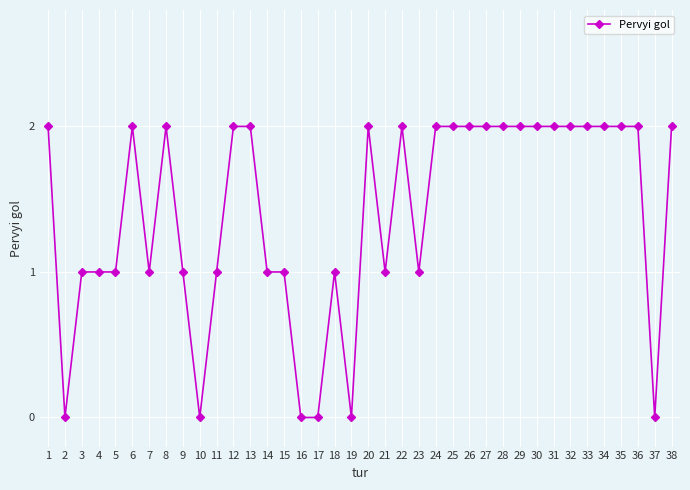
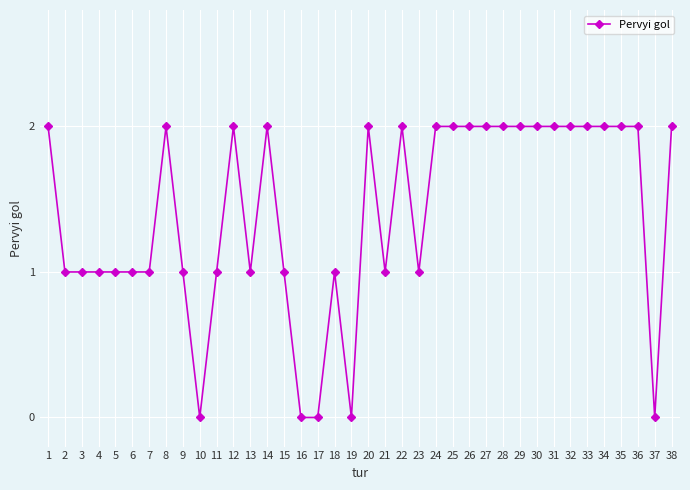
2: 0 -> 1
6: 2 -> 1
13: 2 -> 1
14: 1 -> 2
